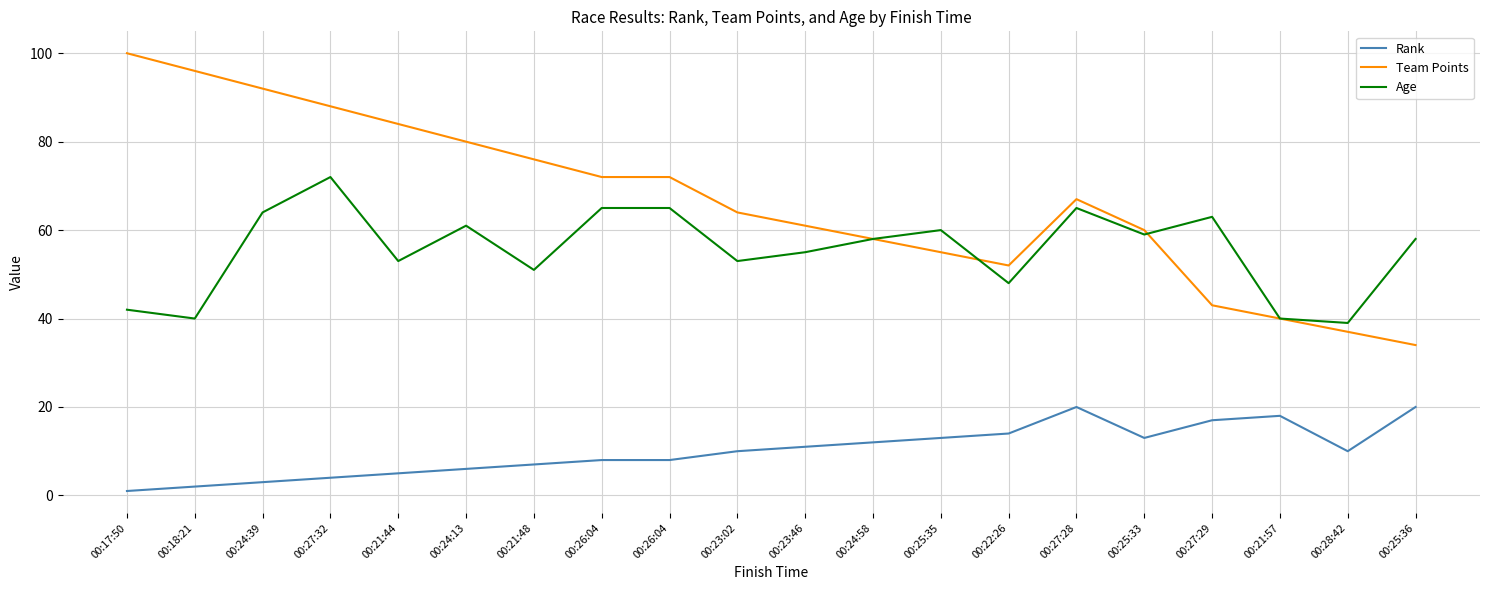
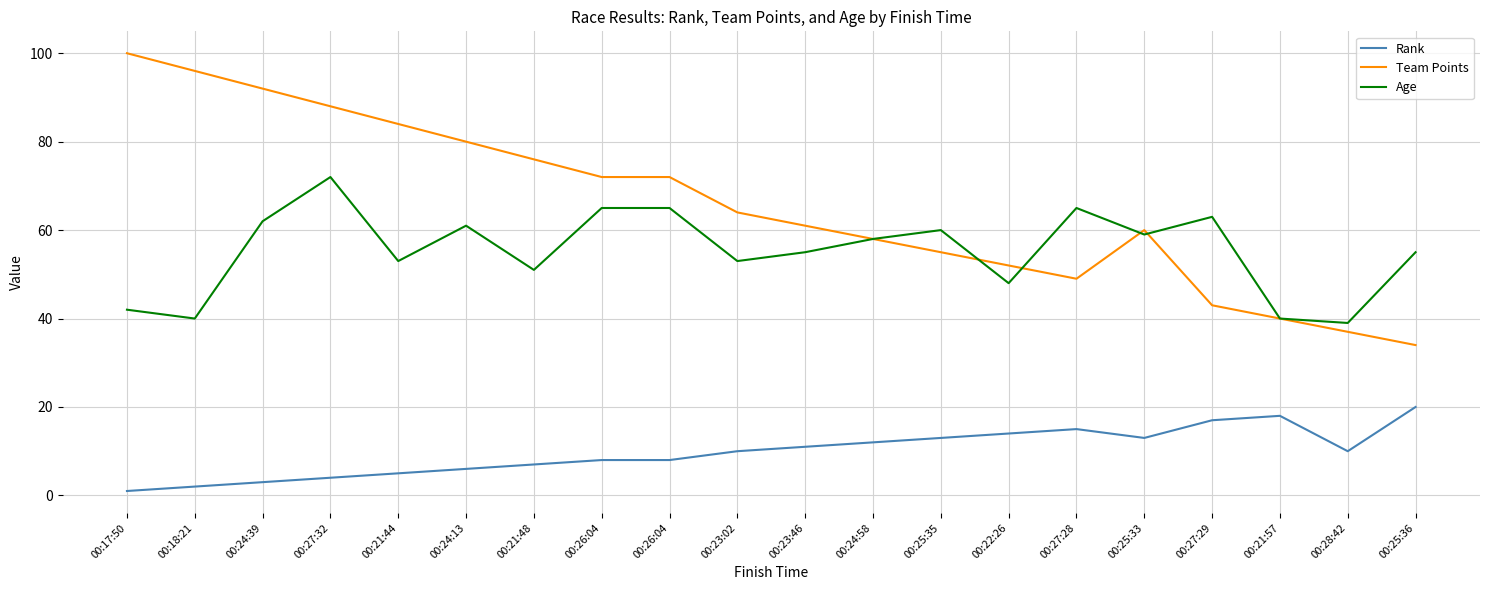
Age, 00:24:39: 64 -> 62
Rank, 00:27:28: 20 -> 15
Team Points, 00:27:28: 67 -> 49
Age, 00:25:36: 58 -> 55
